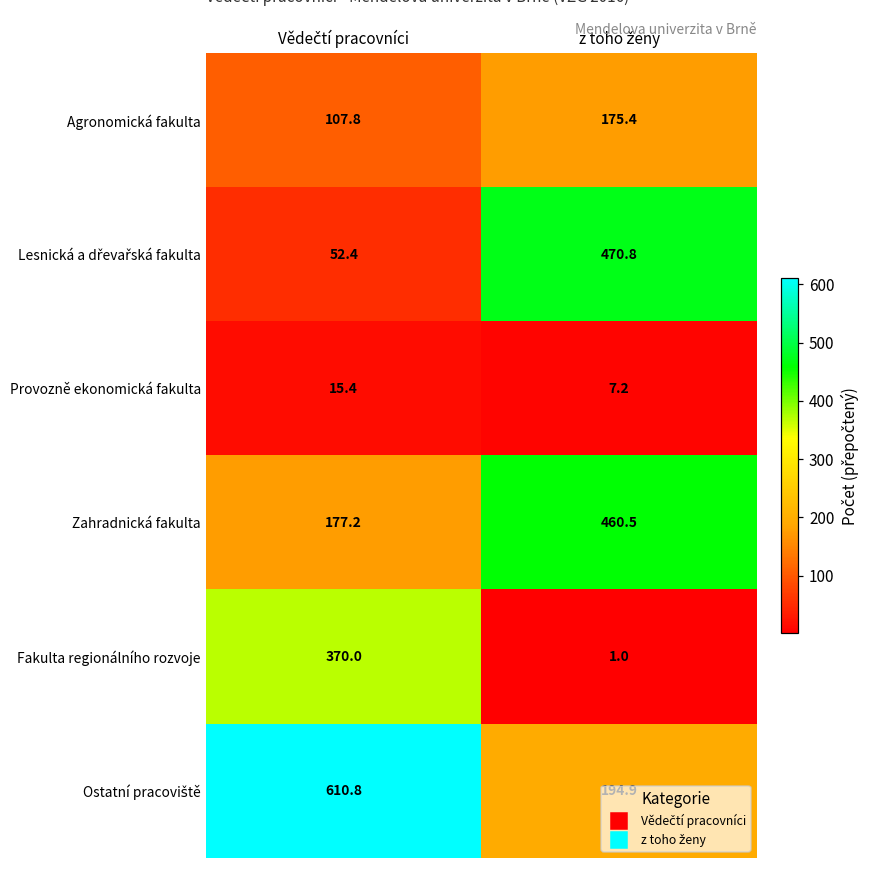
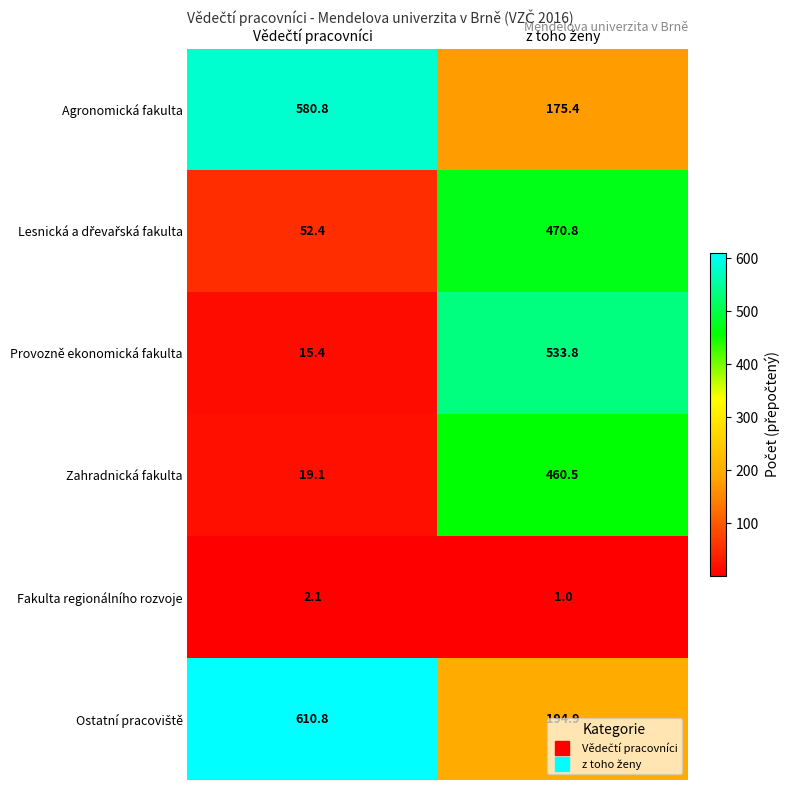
Agronomická fakulta, Vědečtí pracovníci: 107.8 -> 580.8
Provozně ekonomická fakulta, z toho ženy: 7.2 -> 533.8
Zahradnická fakulta, Vědečtí pracovníci: 177.2 -> 19.1
Fakulta regionálního rozvoje, Vědečtí pracovníci: 370.0 -> 2.1
